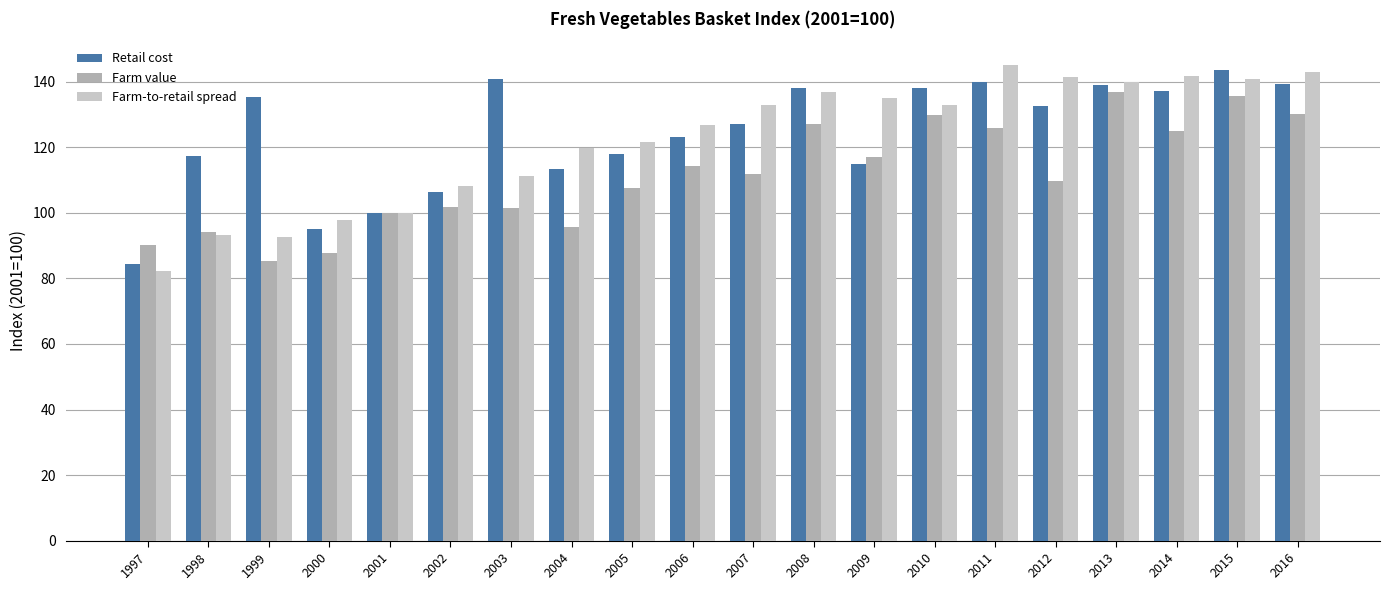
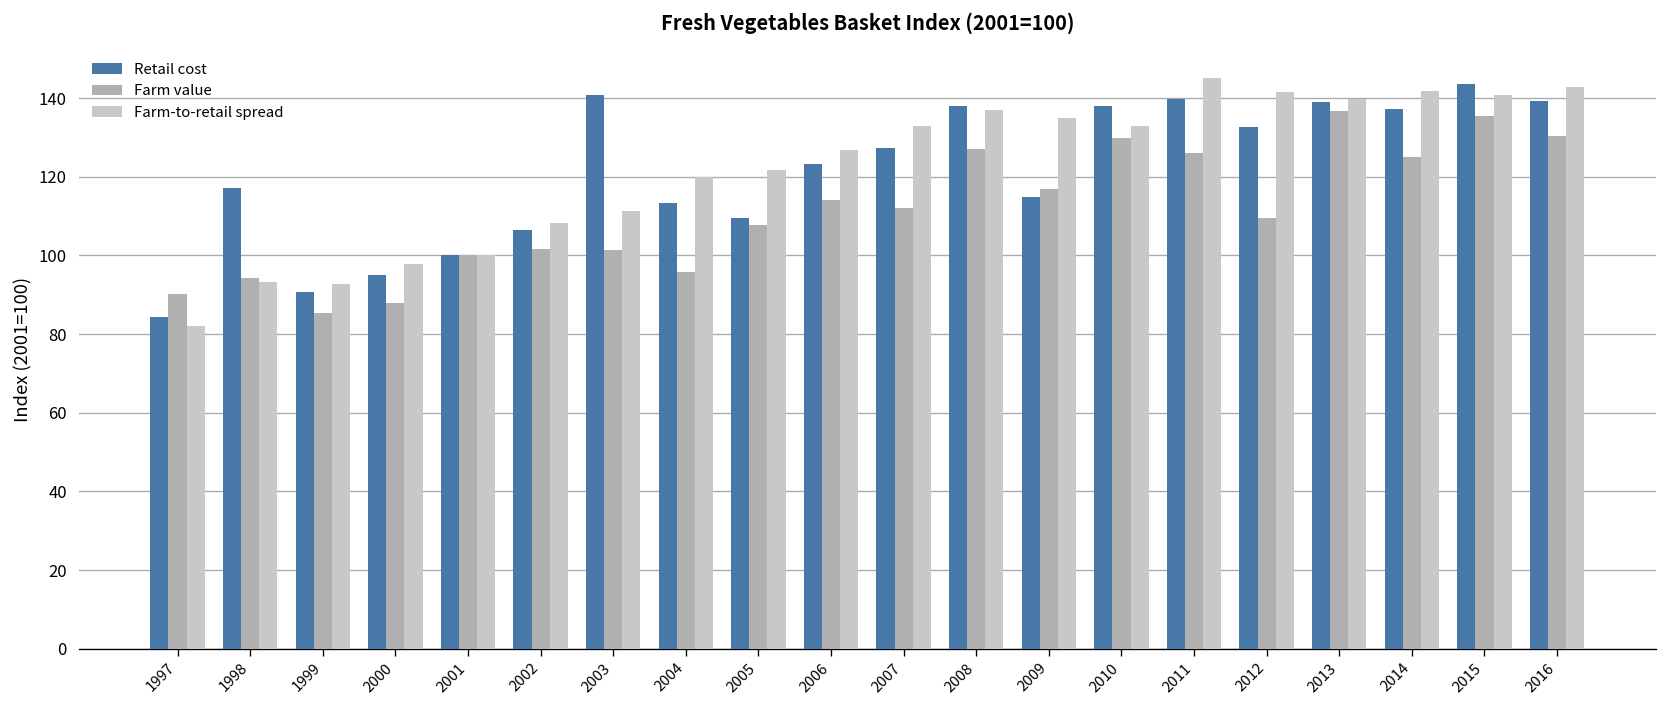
Retail cost, 1999: 135 -> 91
Retail cost, 2005: 118 -> 109
